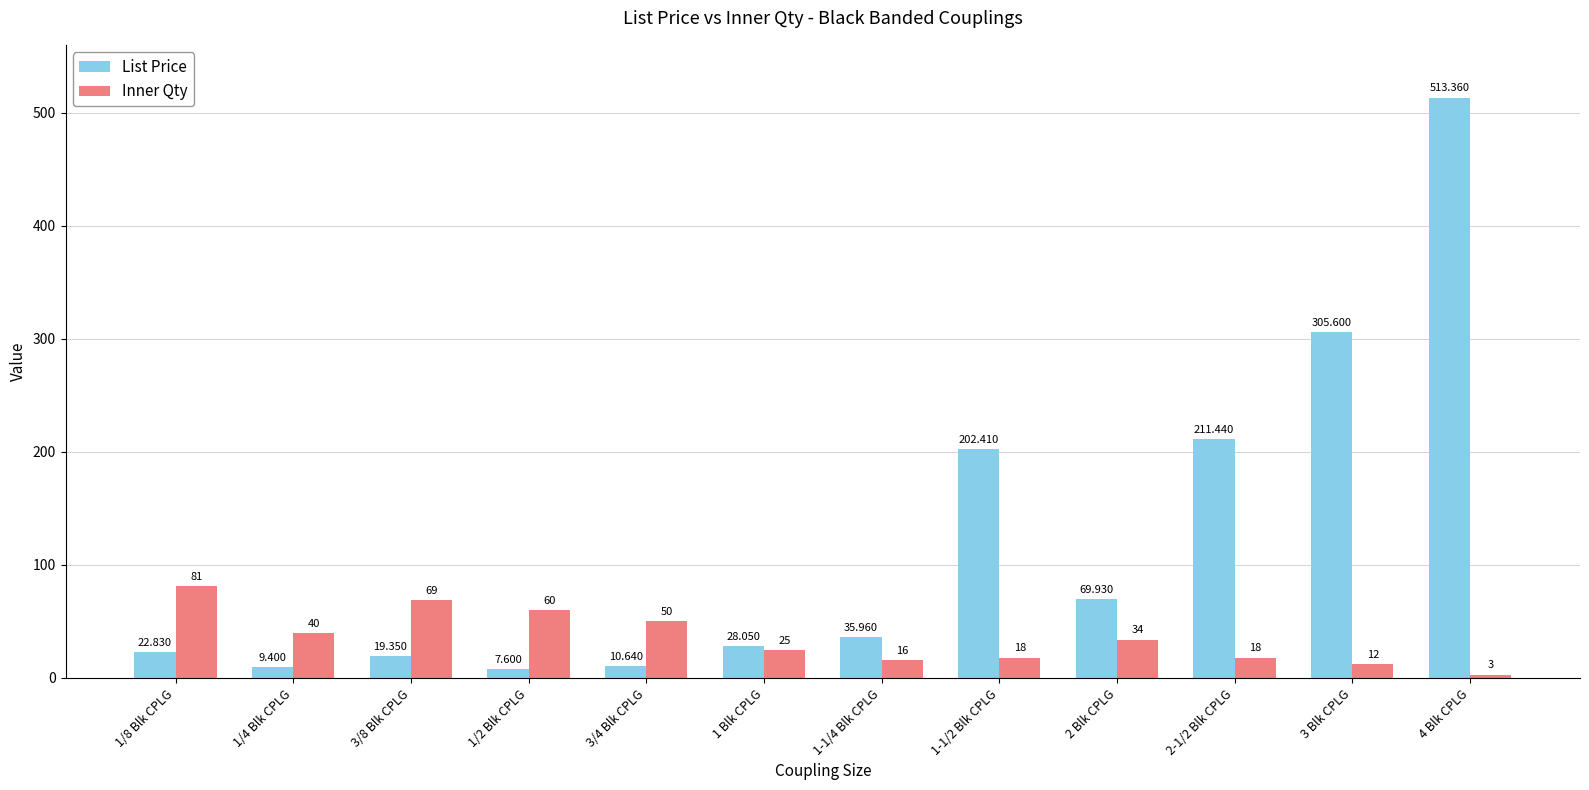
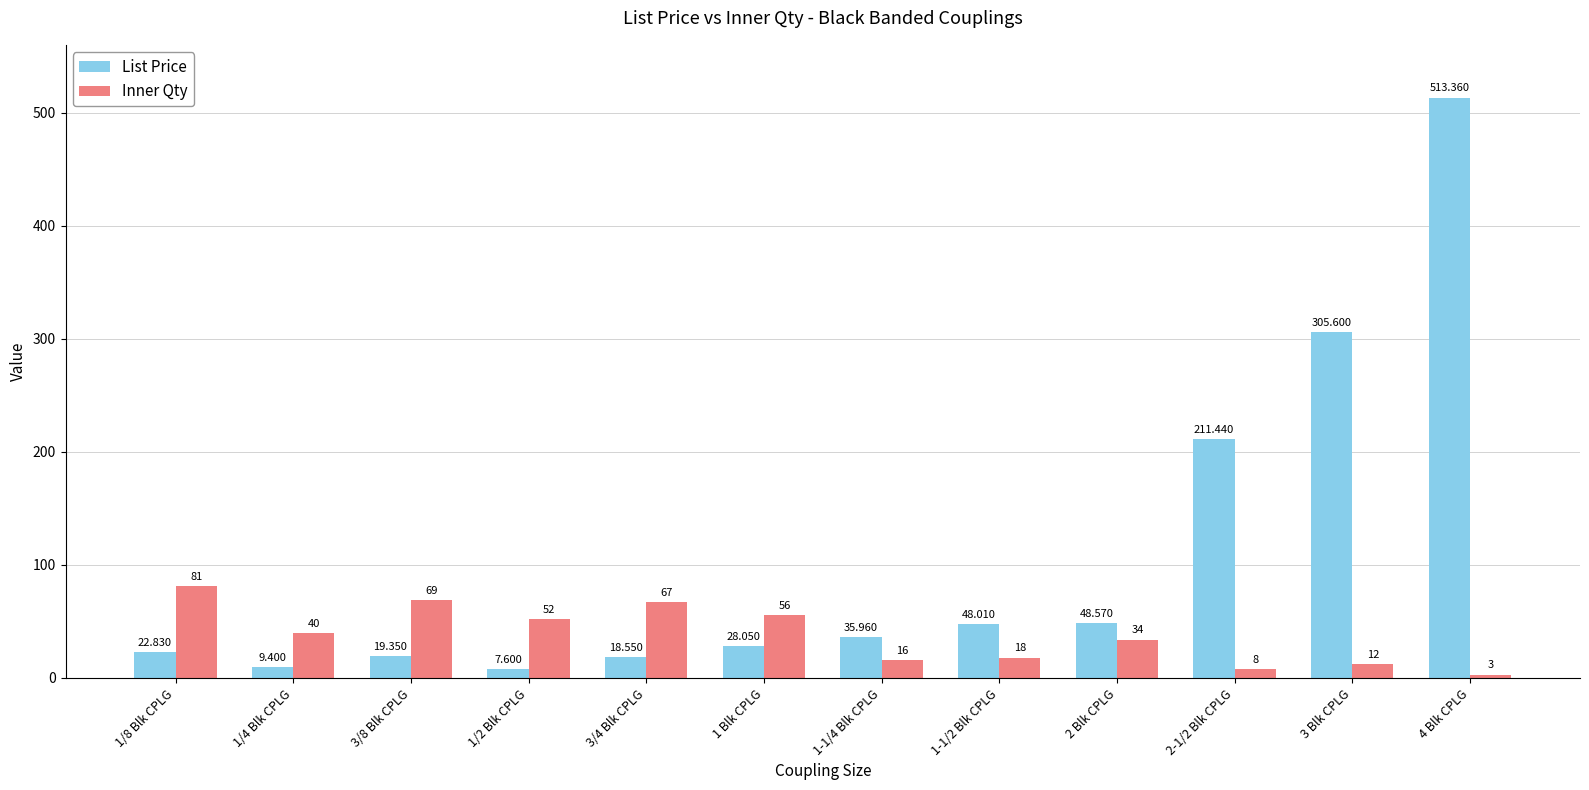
Inner Qty, 1/2 Blk CPLG: 60 -> 52
List Price, 3/4 Blk CPLG: 10.640 -> 18.550
Inner Qty, 3/4 Blk CPLG: 50 -> 67
Inner Qty, 1 Blk CPLG: 25 -> 56
List Price, 1-1/2 Blk CPLG: 202.410 -> 48.010
List Price, 2 Blk CPLG: 69.930 -> 48.570
Inner Qty, 2-1/2 Blk CPLG: 18 -> 8
